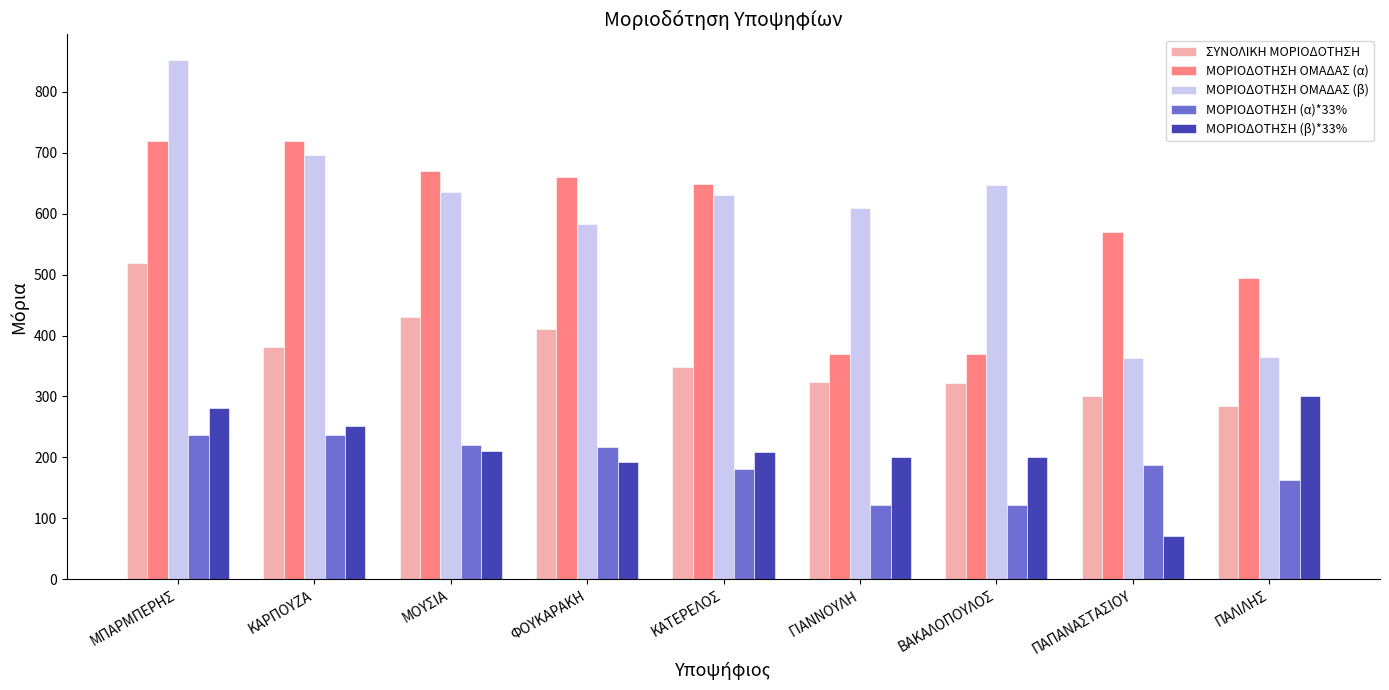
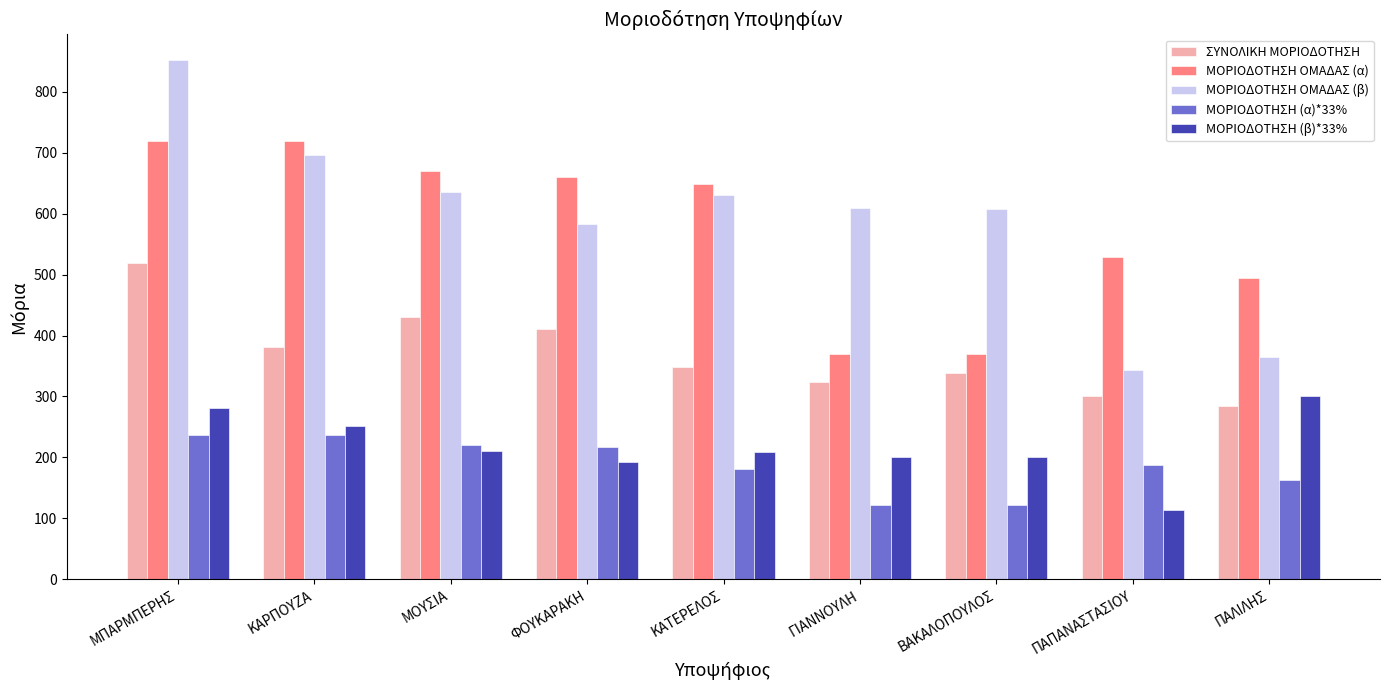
ΣΥΝΟΛΙΚΗ ΜΟΡΙΟΔΟΤΗΣΗ, ΒΑΚΑΛΟΠΟΥΛΟΣ: 320 -> 340
ΜΟΡΙΟΔΟΤΗΣΗ ΟΜΑΔΑΣ (β), ΒΑΚΑΛΟΠΟΥΛΟΣ: 650 -> 610
ΜΟΡΙΟΔΟΤΗΣΗ ΟΜΑΔΑΣ (α), ΠΑΠΑΝΑΣΤΑΣΙΟΥ: 570 -> 530
ΜΟΡΙΟΔΟΤΗΣΗ ΟΜΑΔΑΣ (β), ΠΑΠΑΝΑΣΤΑΣΙΟΥ: 360 -> 340
ΜΟΡΙΟΔΟΤΗΣΗ (β)*33%, ΠΑΠΑΝΑΣΤΑΣΙΟΥ: 70 -> 110
